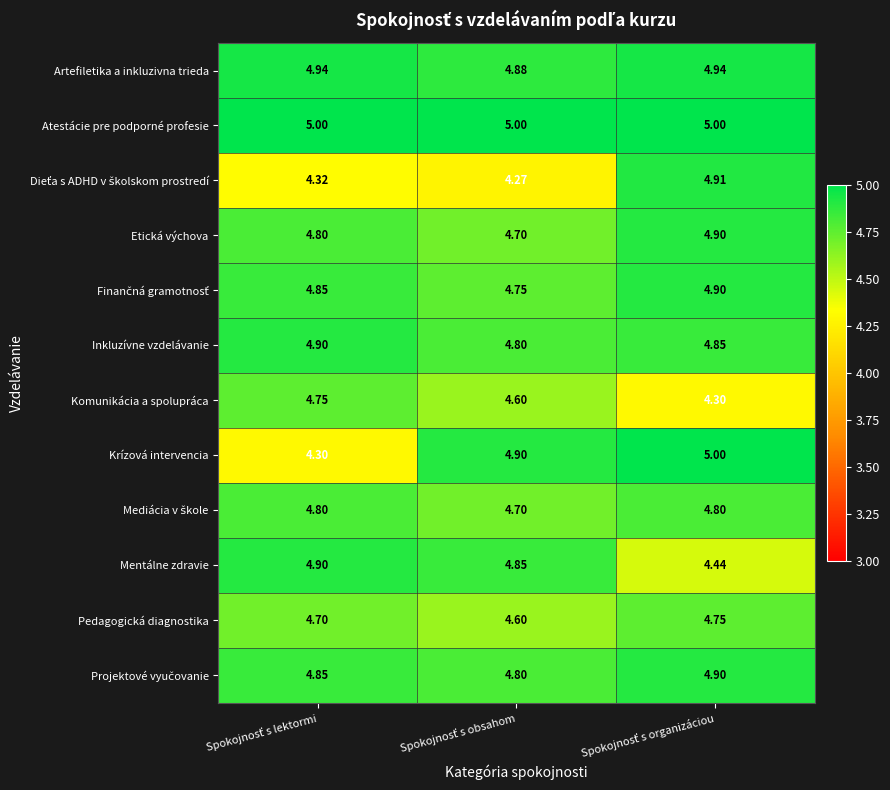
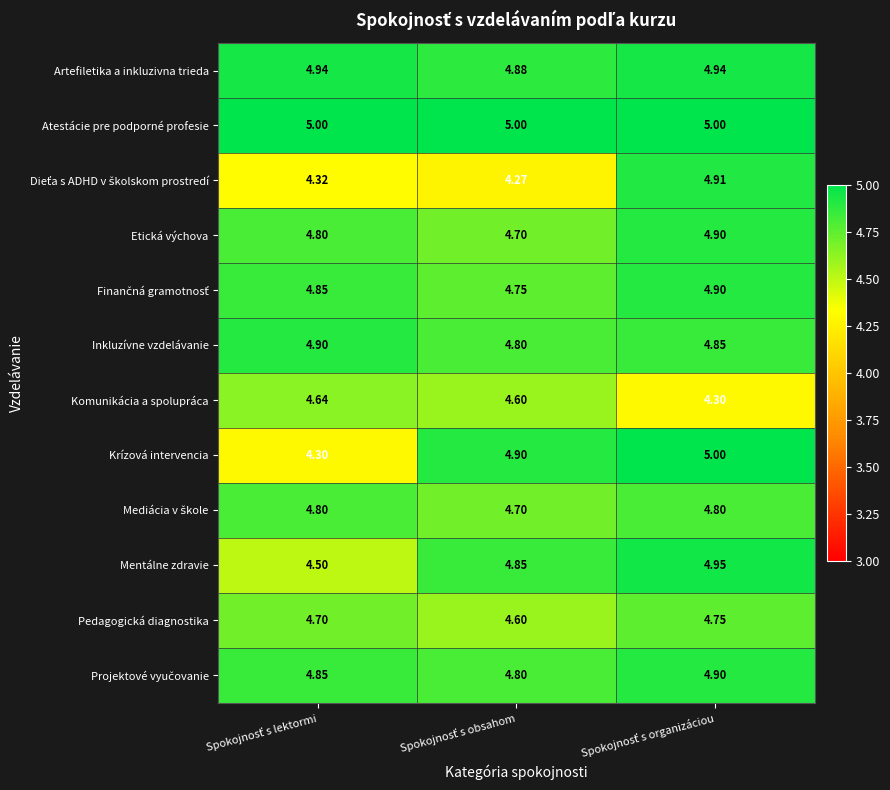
Komunikácia a spolupráca, Spokojnosť s lektormi: 4.75 -> 4.64
Mentálne zdravie, Spokojnosť s lektormi: 4.90 -> 4.50
Mentálne zdravie, Spokojnosť s organizáciou: 4.44 -> 4.95
